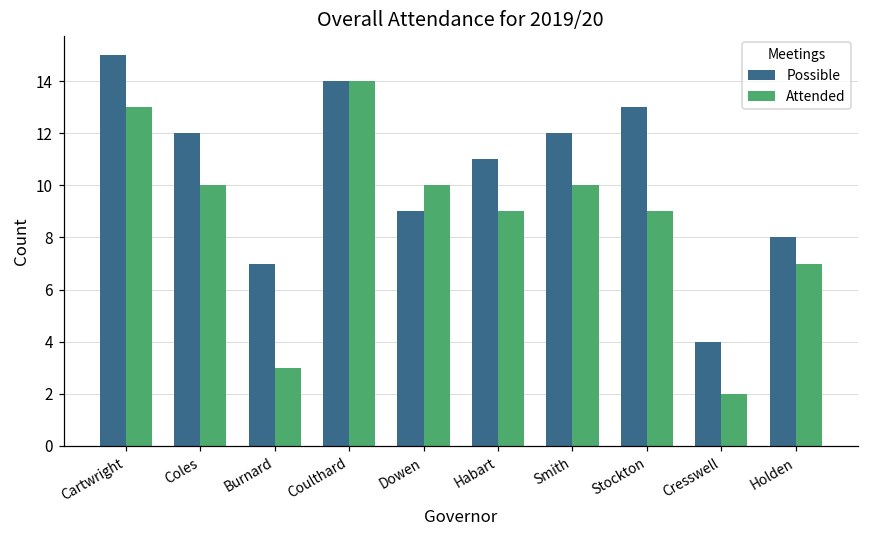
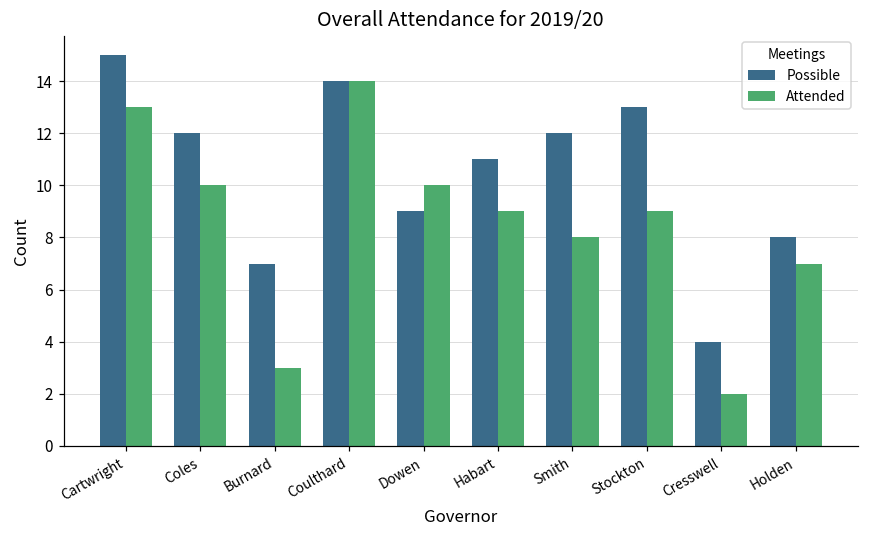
Attended, Smith: 10 -> 8
